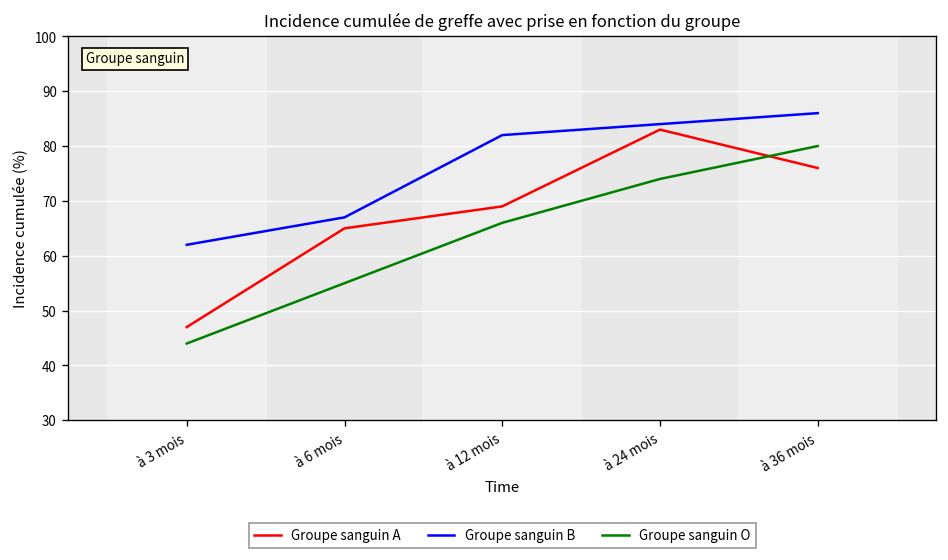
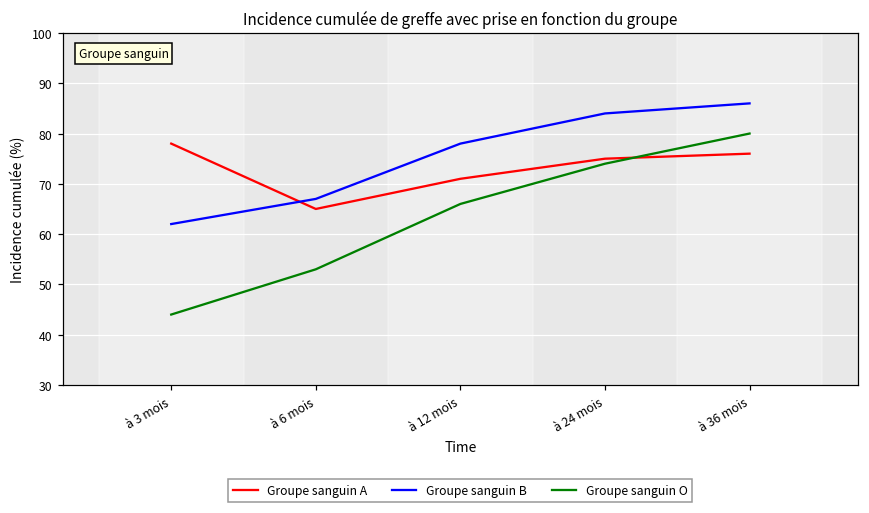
Groupe sanguin A, à 3 mois: 47 -> 78
Groupe sanguin O, à 6 mois: 55 -> 53
Groupe sanguin A, à 12 mois: 69 -> 71
Groupe sanguin B, à 12 mois: 82 -> 78
Groupe sanguin A, à 24 mois: 83 -> 75
